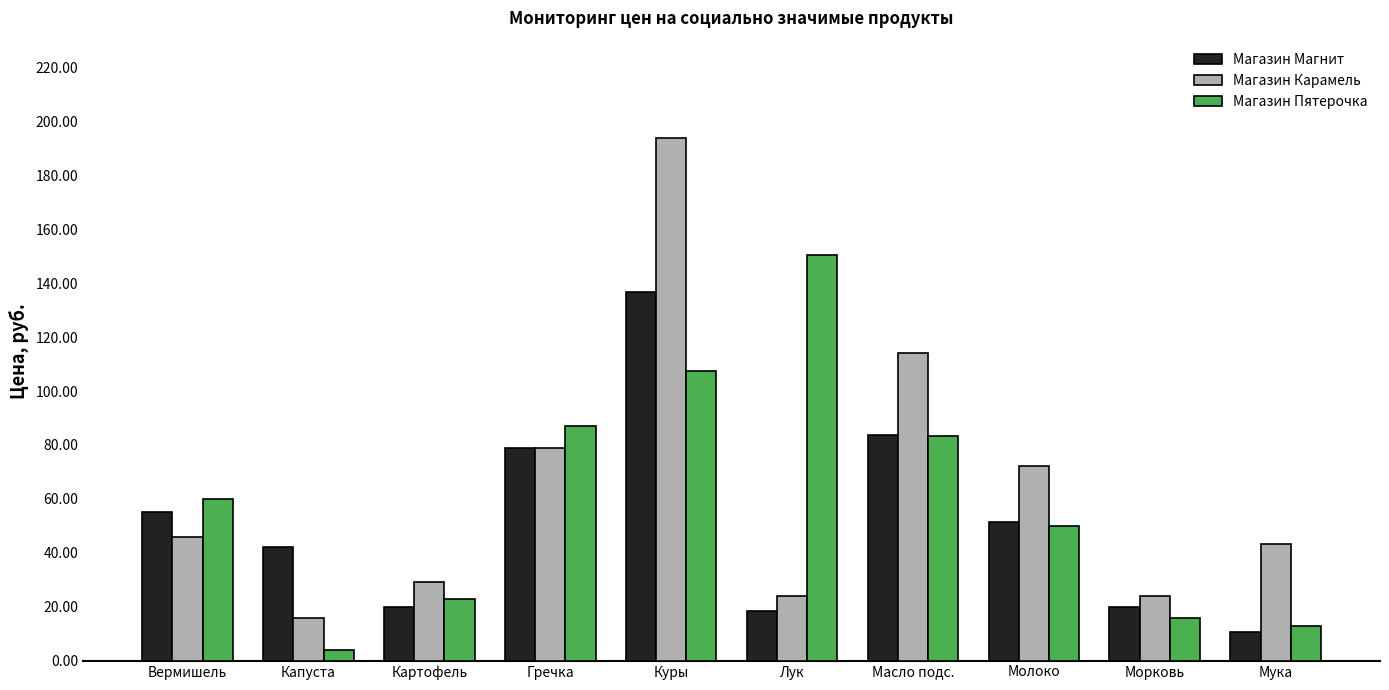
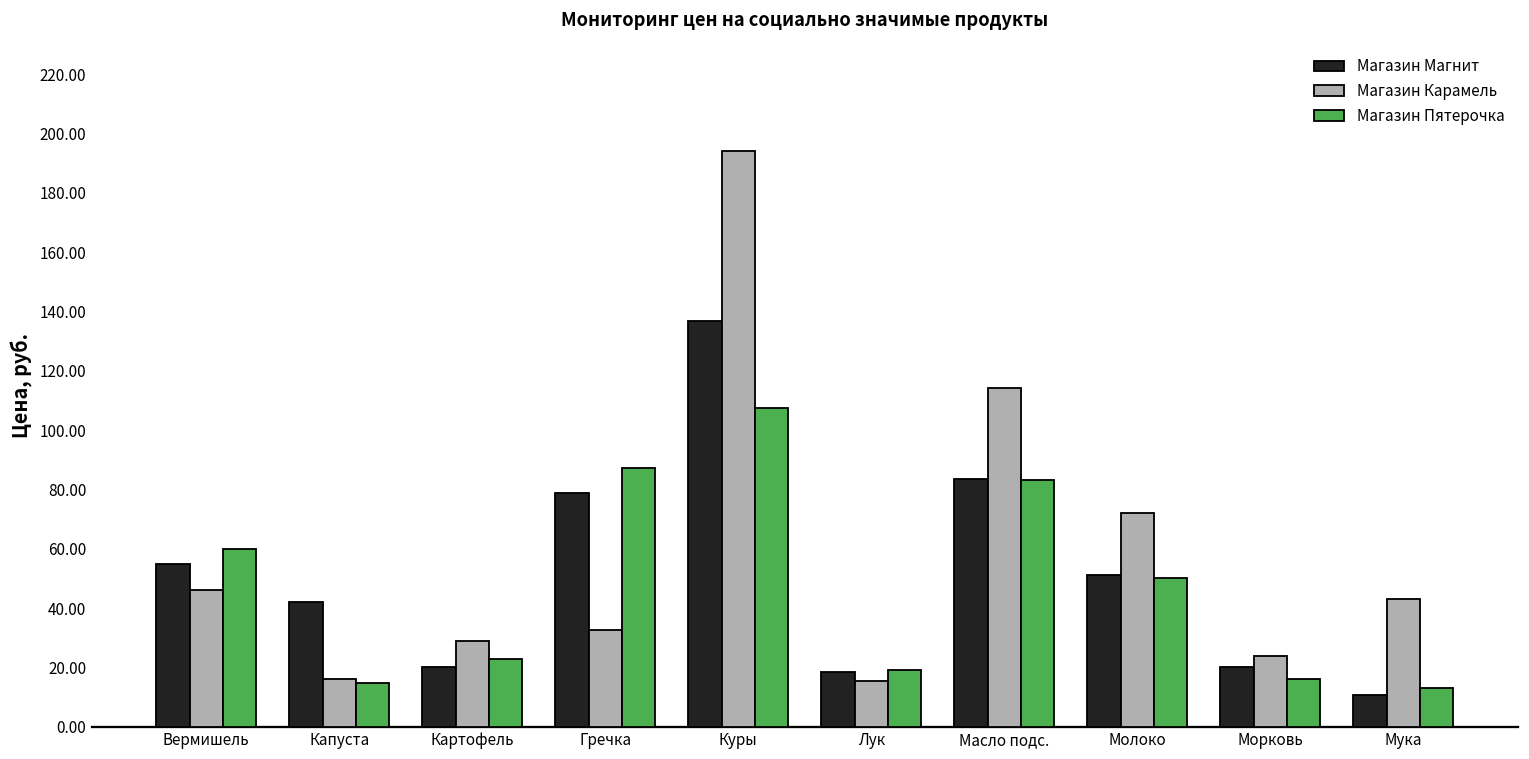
Магазин Пятерочка, Капуста: 4 -> 15
Магазин Карамель, Гречка: 79 -> 33
Магазин Карамель, Лук: 24 -> 15
Магазин Пятерочка, Лук: 150 -> 19
